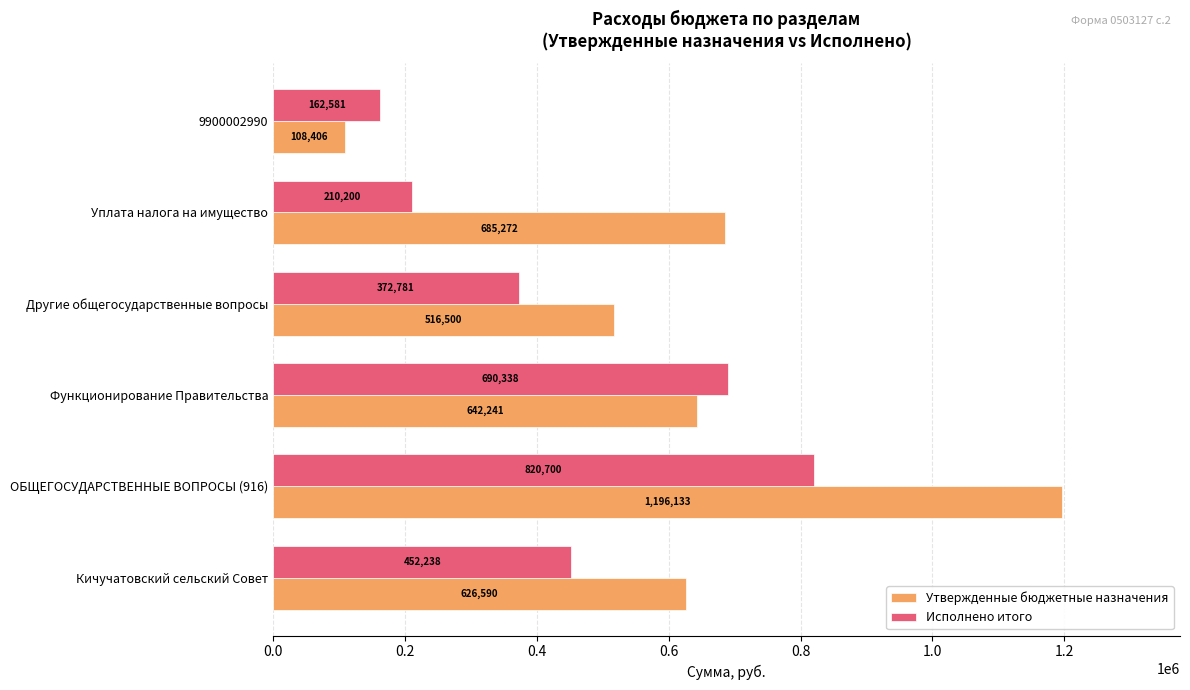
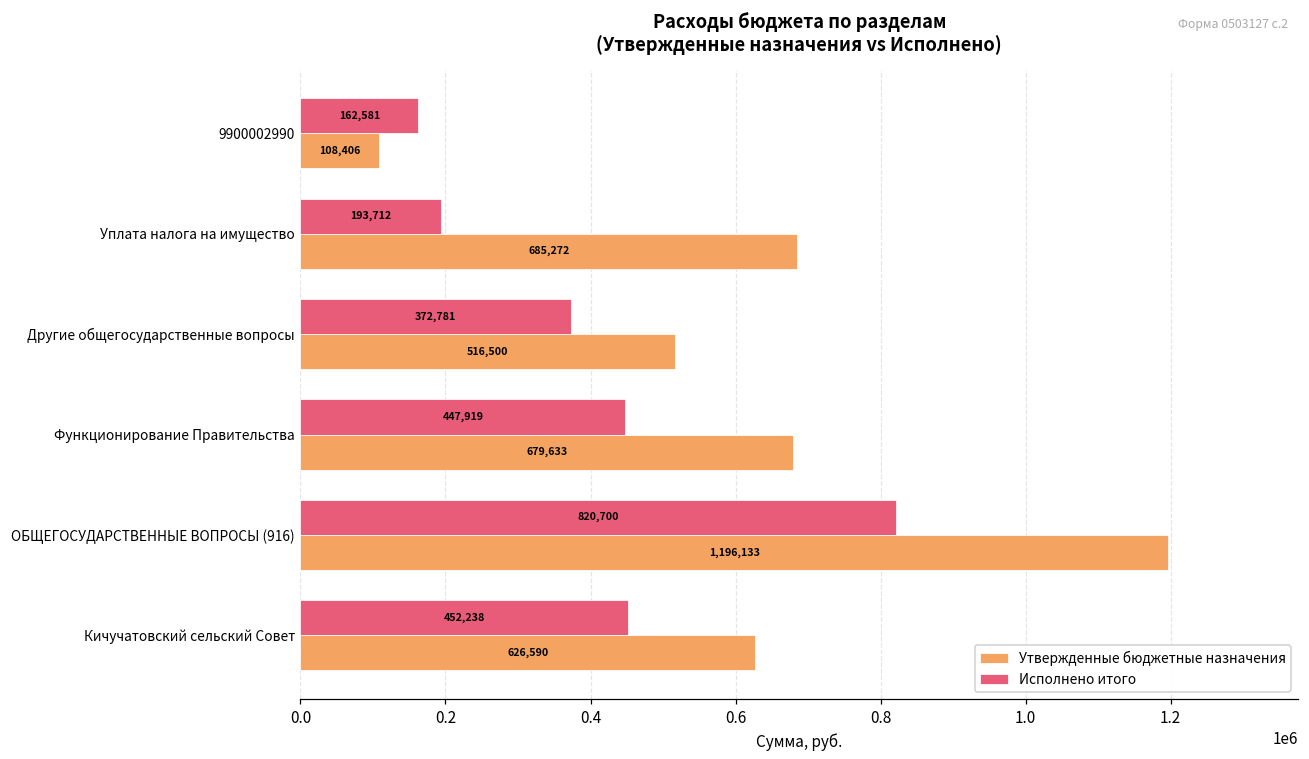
Исполнено итого, Уплата налога на имущество: 210,200 -> 193,712
Исполнено итого, Функционирование Правительства: 690,338 -> 447,919
Утвержденные бюджетные назначения, Функционирование Правительства: 642,241 -> 679,633
